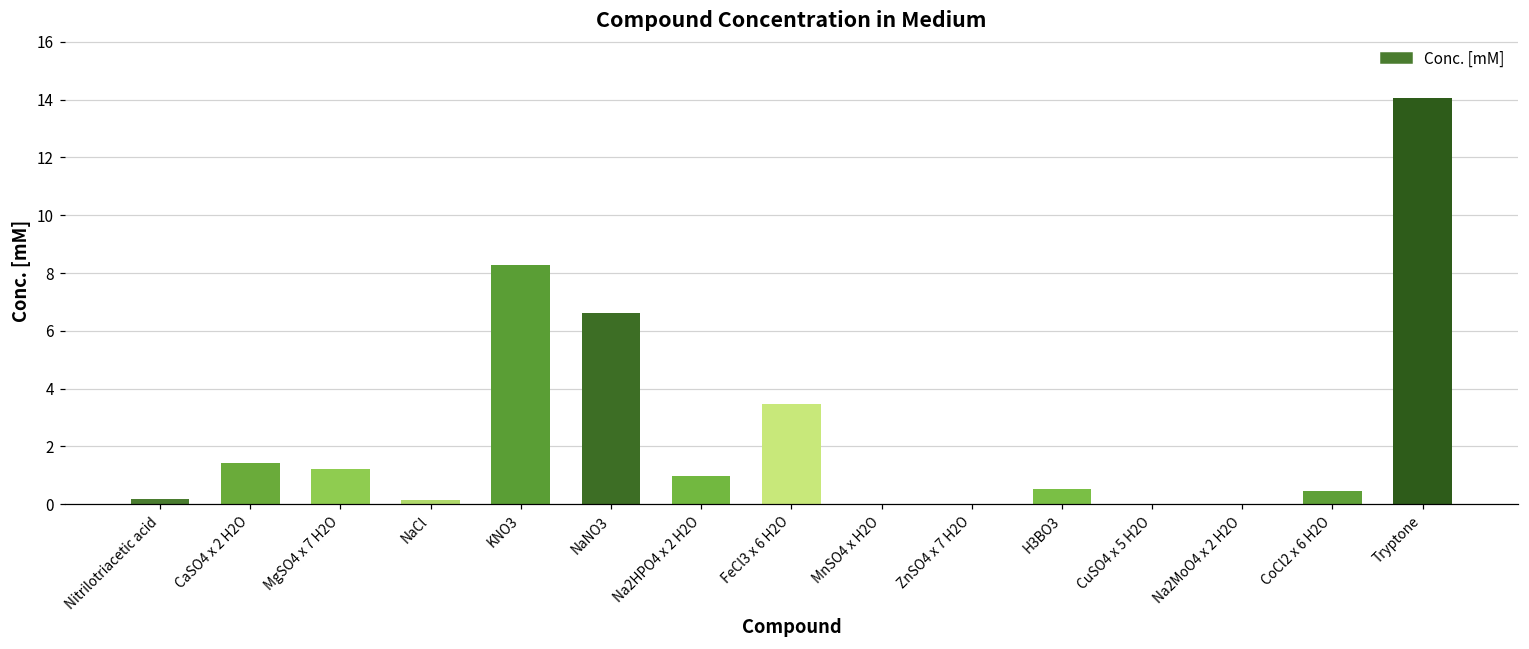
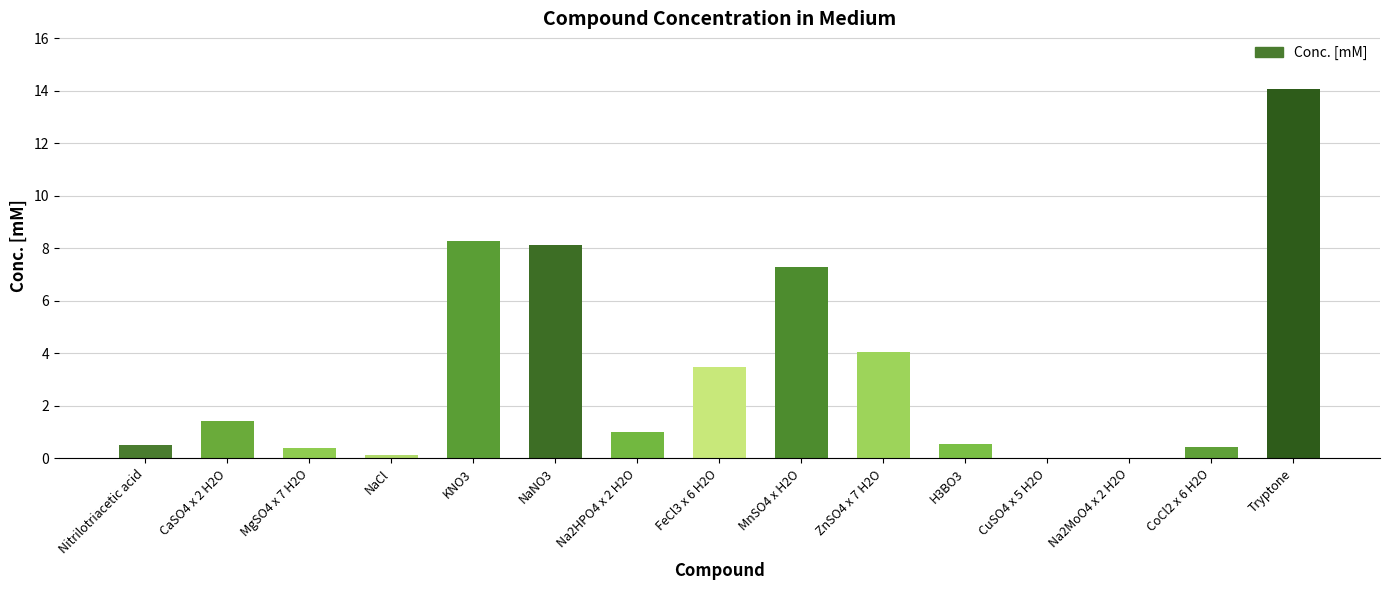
Nitrilotriacetic acid: 0.2 -> 0.5
MgSO4 x 7 H2O: 1.2 -> 0.4
NaNO3: 6.6 -> 8.1
MnSO4 x H2O: 0.0 -> 7.3
ZnSO4 x 7 H2O: 0.0 -> 4.1
